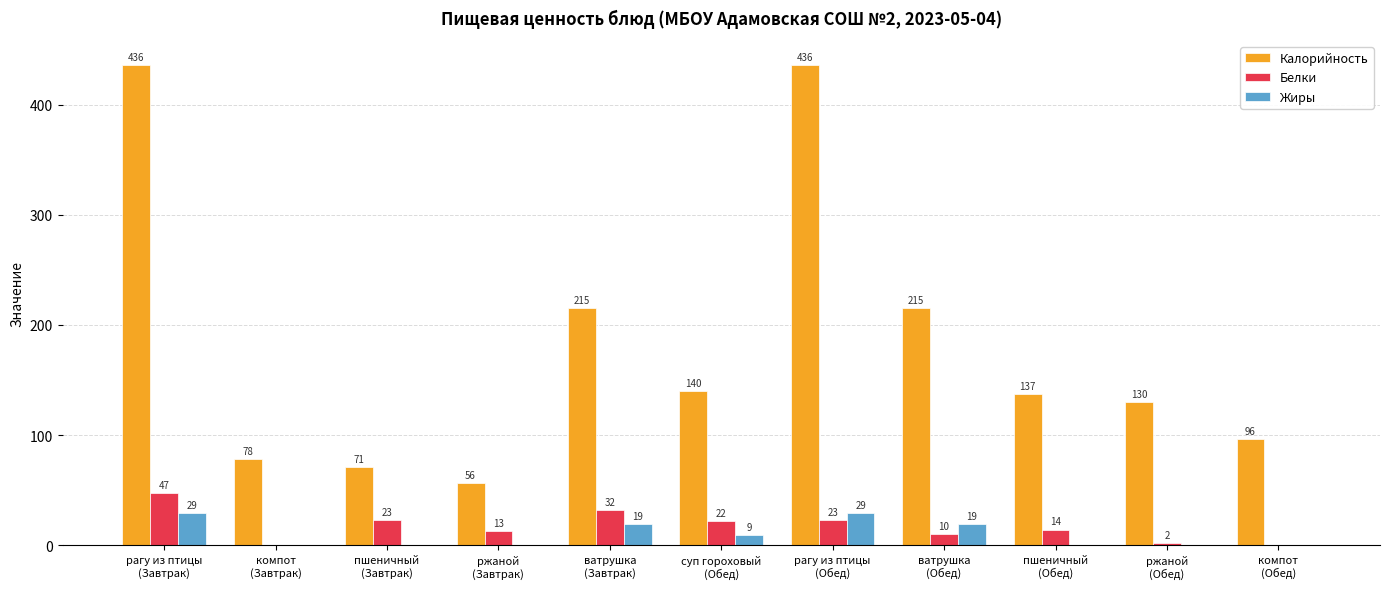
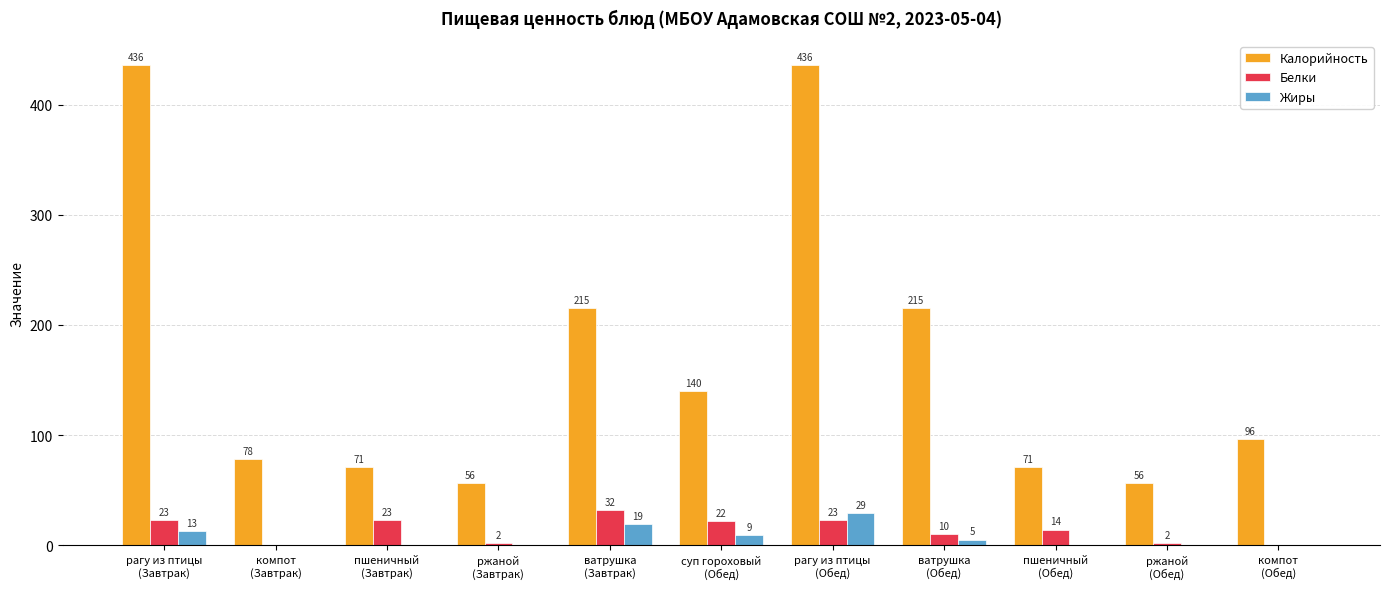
Белки, рагу из птицы (Завтрак): 47 -> 23
Жиры, рагу из птицы (Завтрак): 29 -> 13
Белки, ржаной (Завтрак): 13 -> 2
Жиры, ватрушка (Обед): 19 -> 5
Калорийность, пшеничный (Обед): 137 -> 71
Калорийность, ржаной (Обед): 130 -> 56
